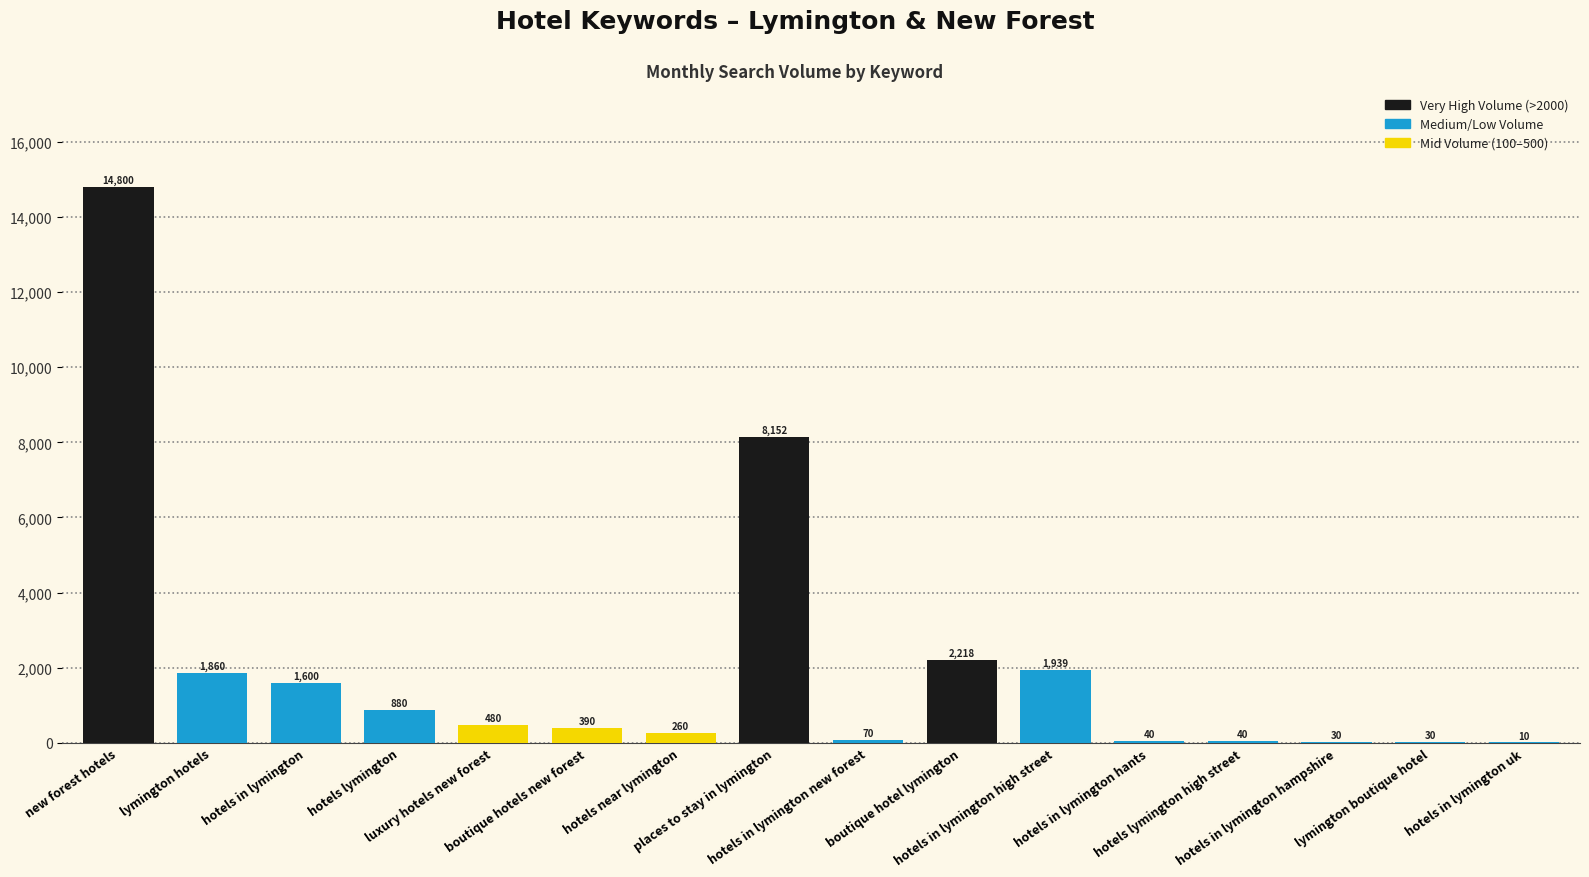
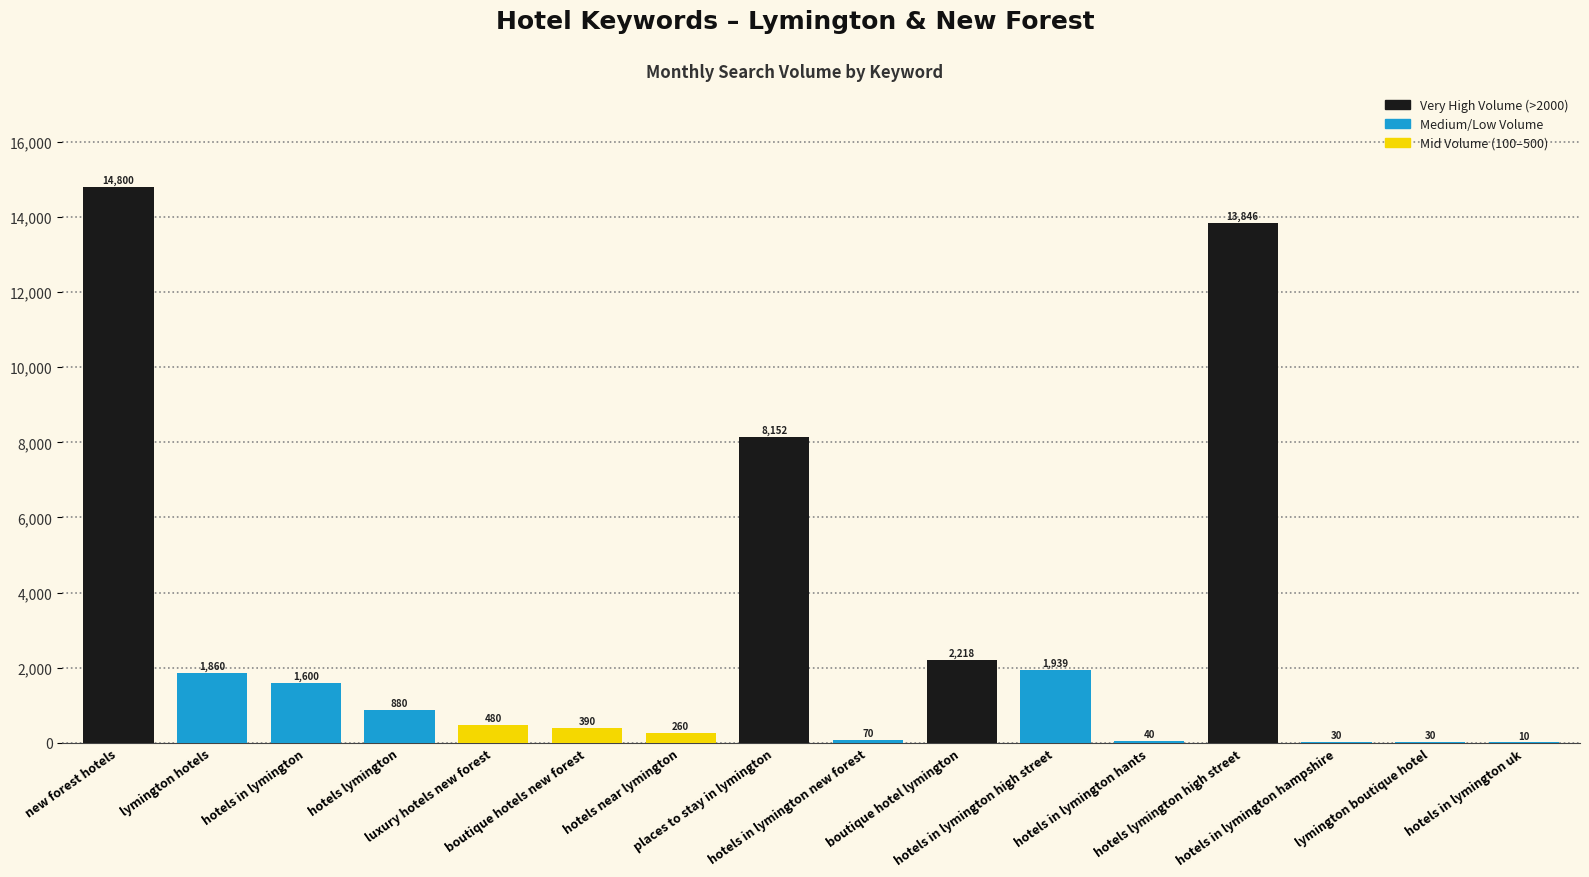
hotels lymington high street: 40 -> 13,846
